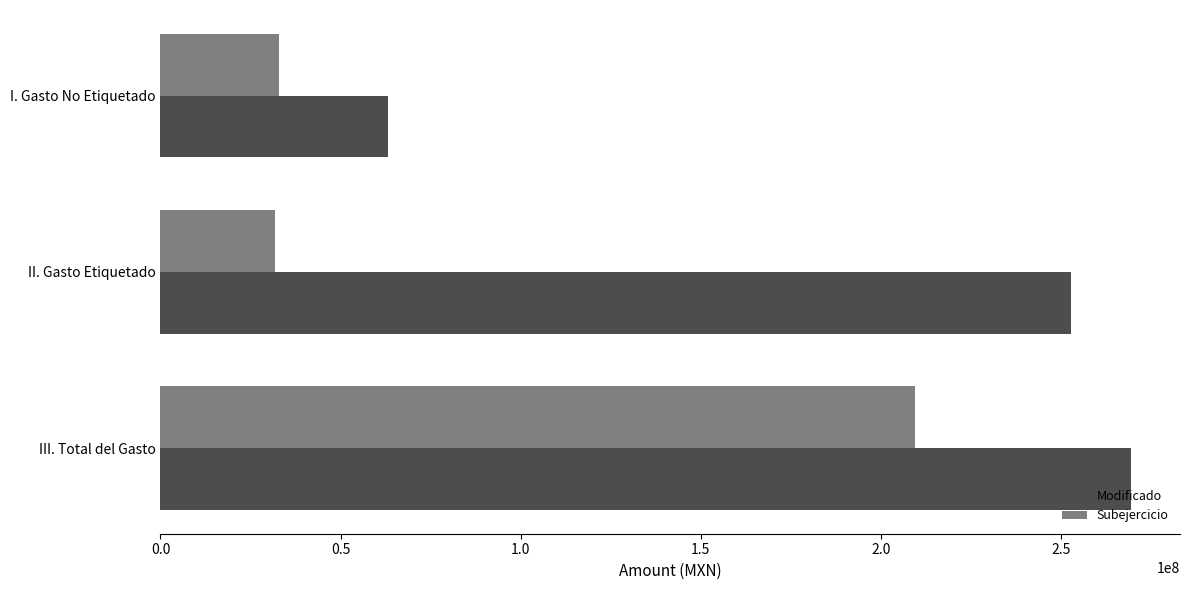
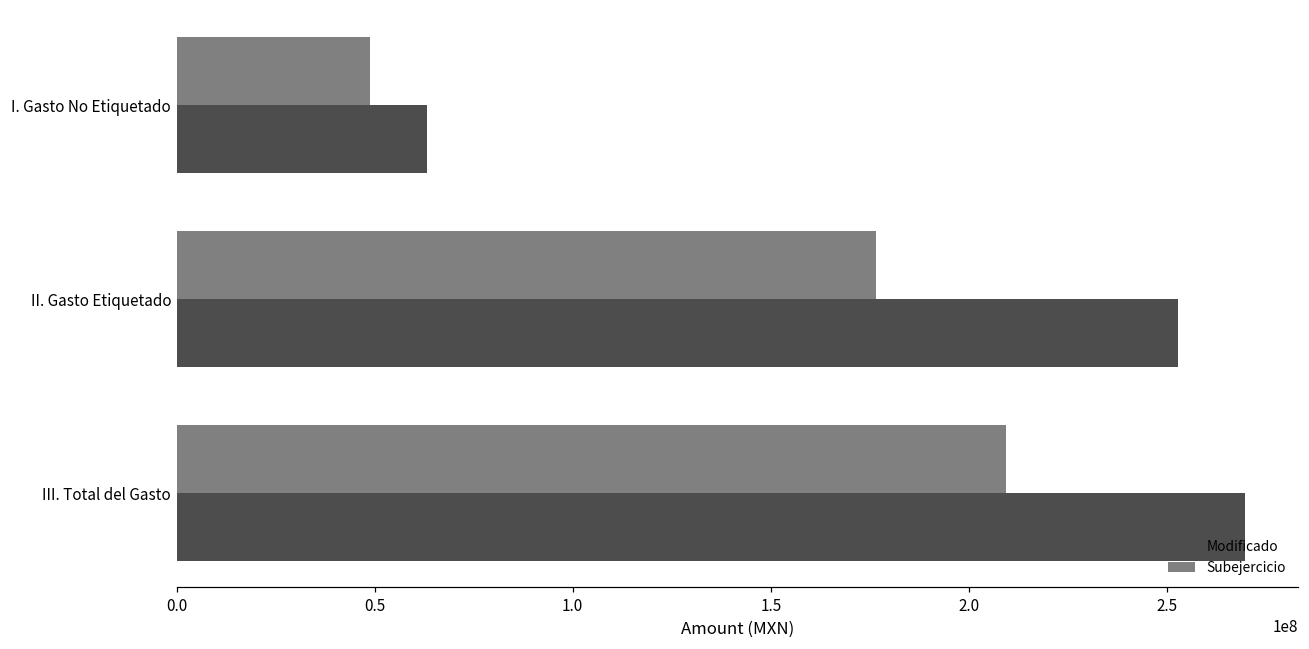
Subejercicio, I. Gasto No Etiquetado: 33000000 -> 49000000
Subejercicio, II. Gasto Etiquetado: 32000000 -> 177000000
